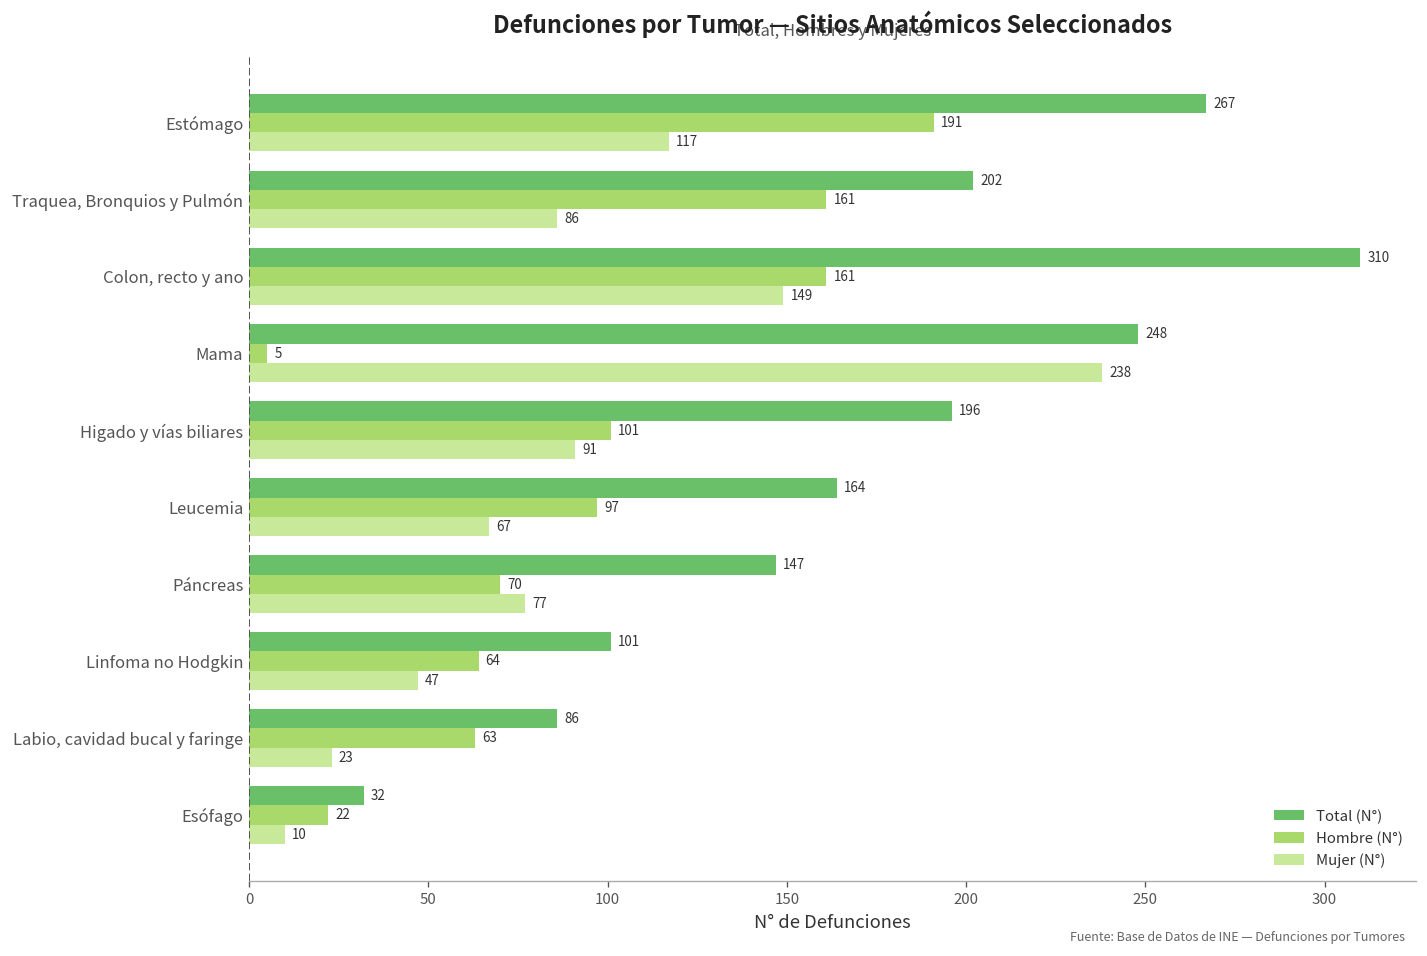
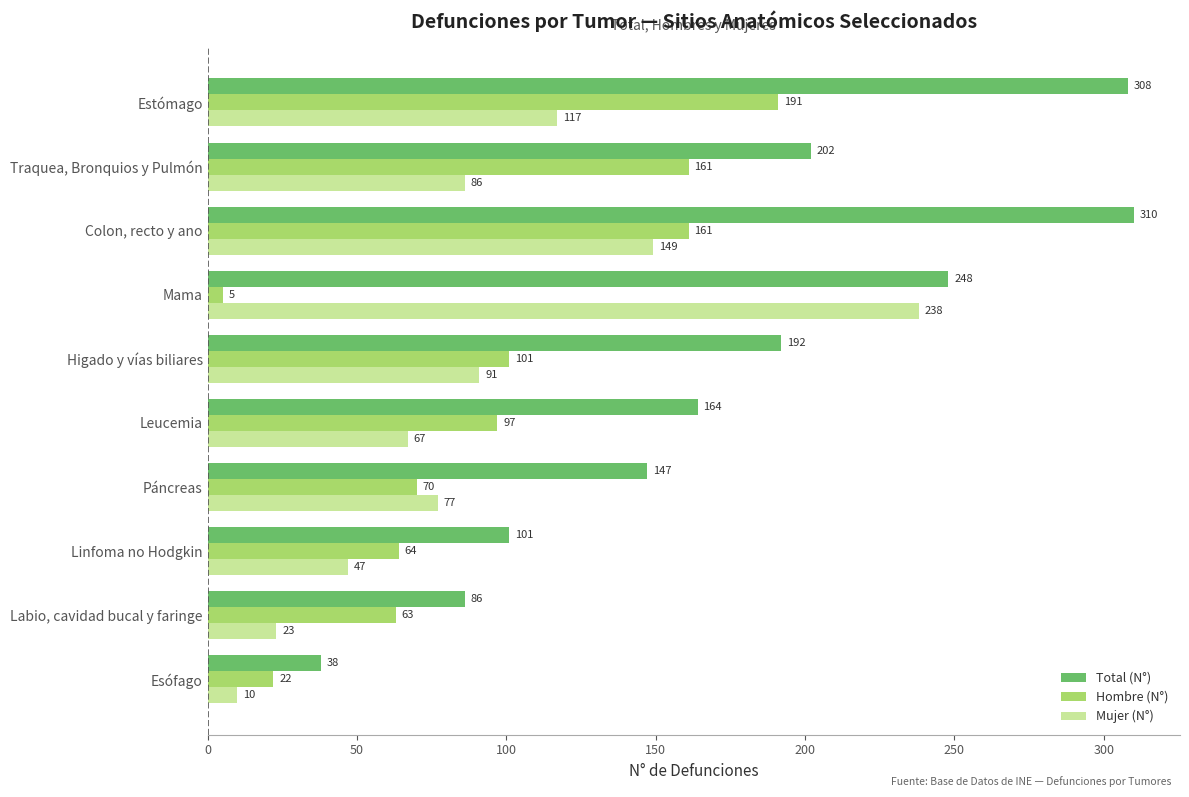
Total (N°), Estómago: 267 -> 308
Total (N°), Higado y vías biliares: 196 -> 192
Total (N°), Esófago: 32 -> 38
